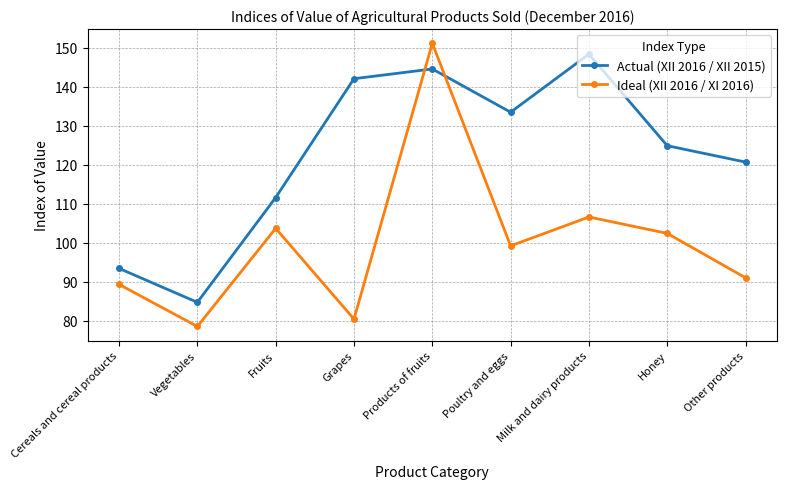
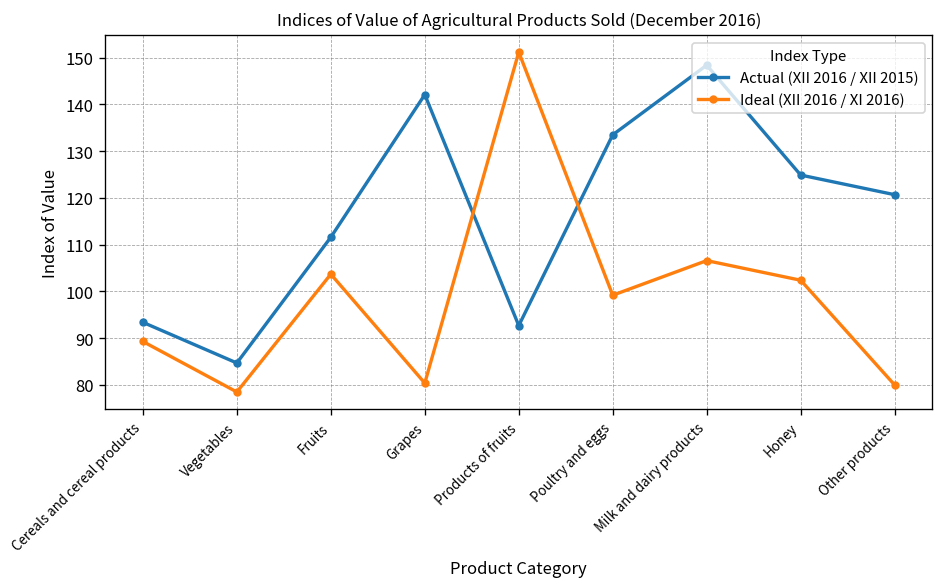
Actual (XII 2016 / XII 2015), Products of fruits: 145 -> 93
Ideal (XII 2016 / XI 2016), Other products: 91 -> 80
